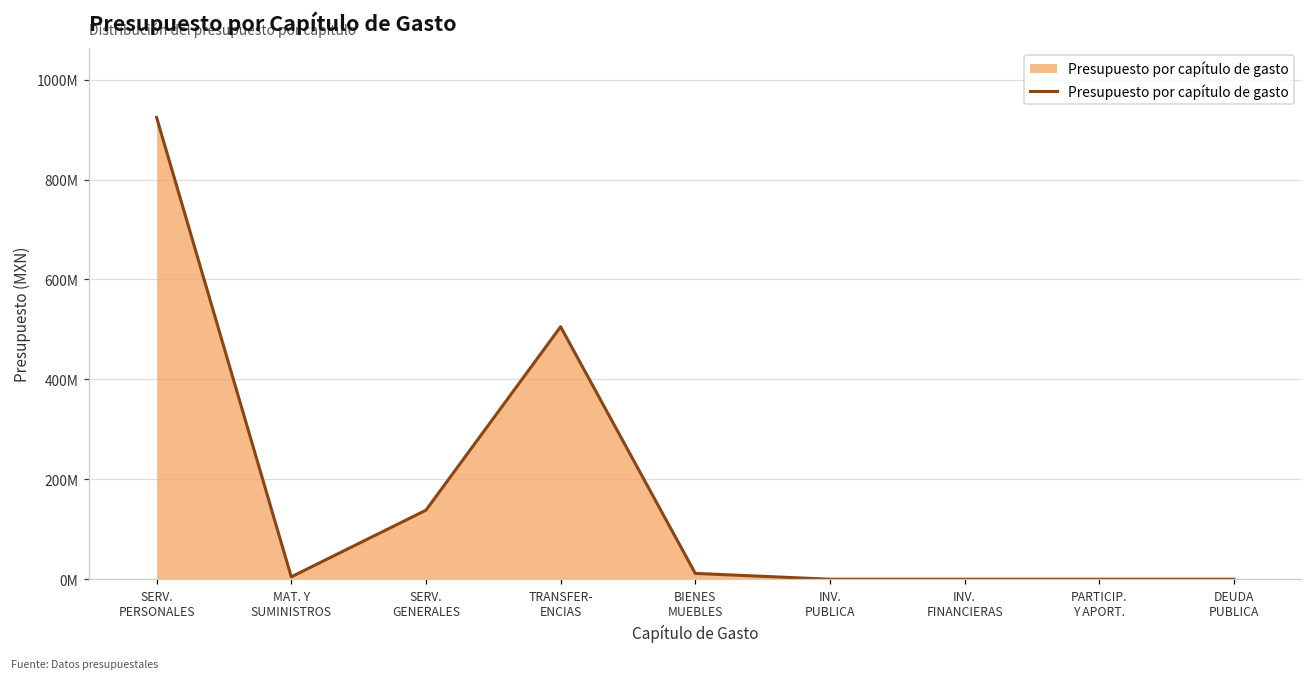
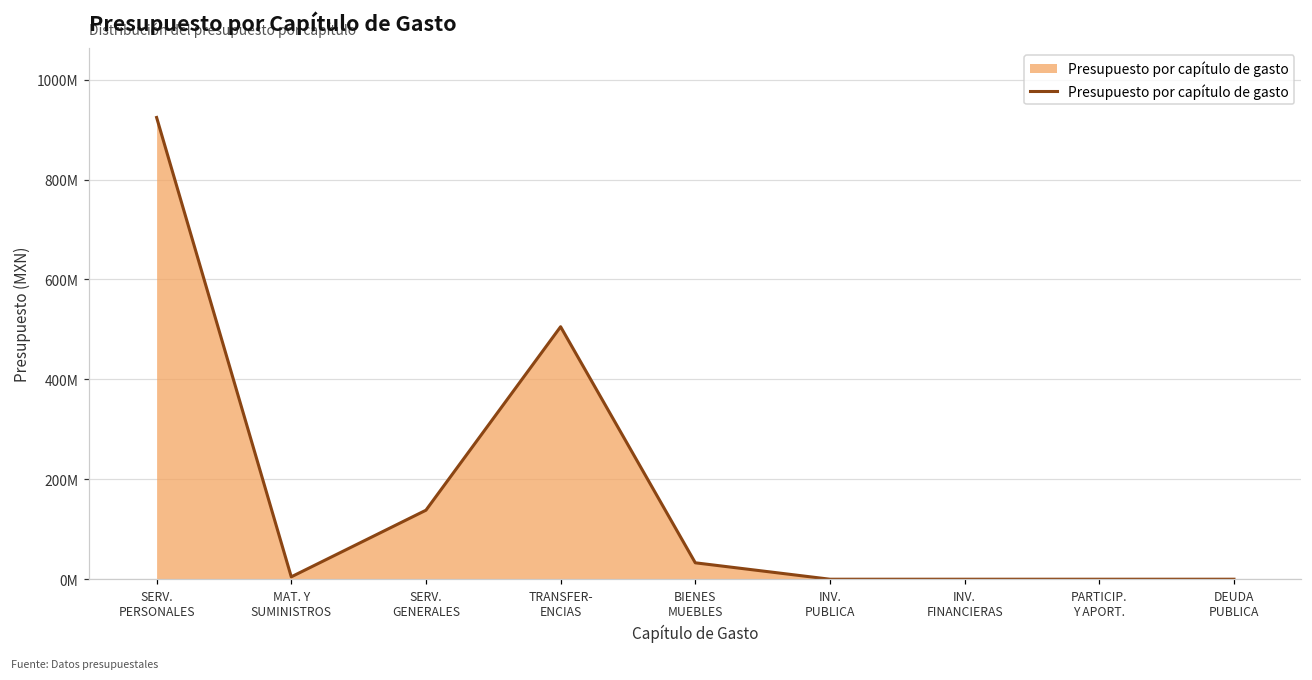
BIENES MUEBLES: 10000000 -> 30000000
